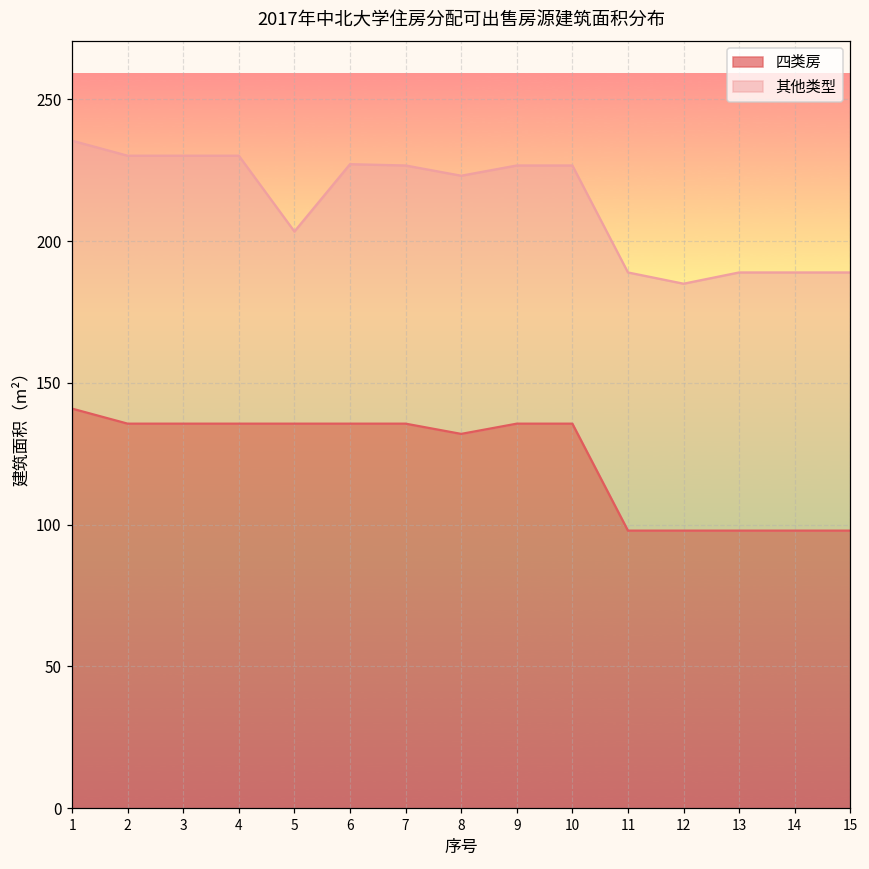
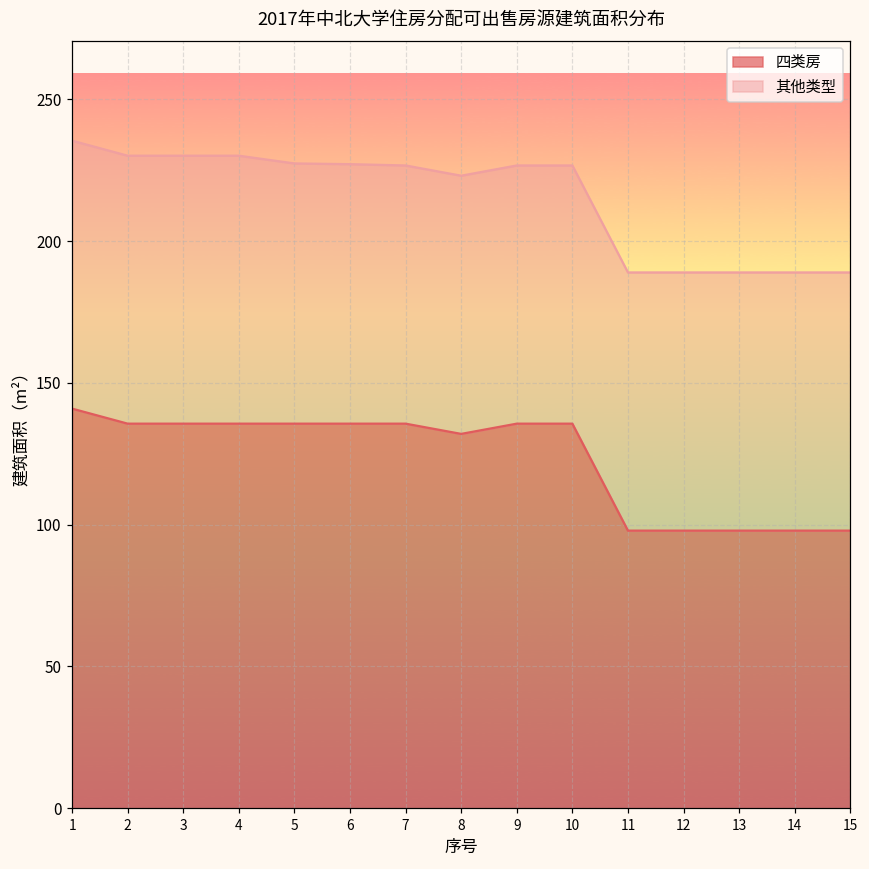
其他类型, 5: 68 -> 92
其他类型, 12: 87 -> 91
